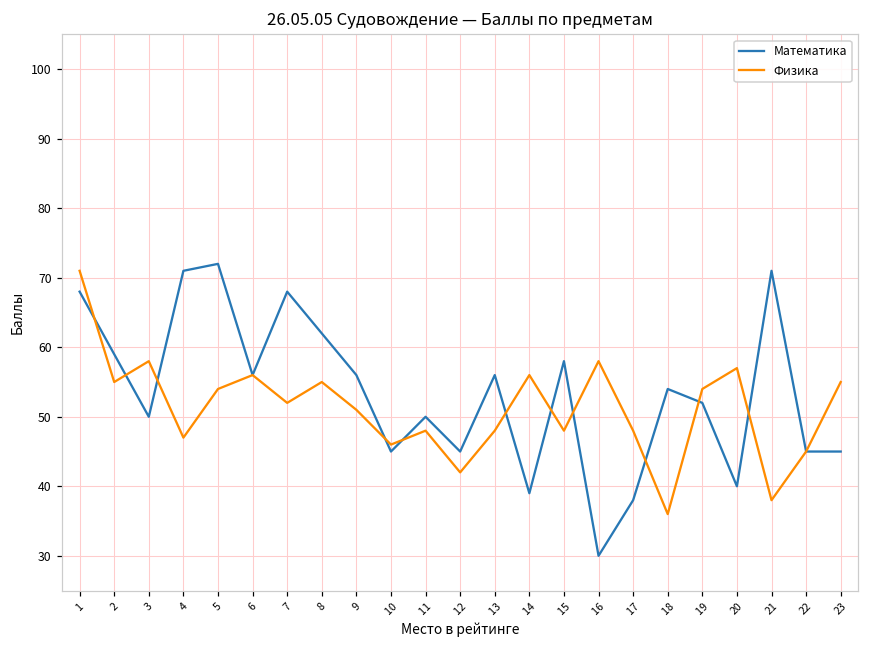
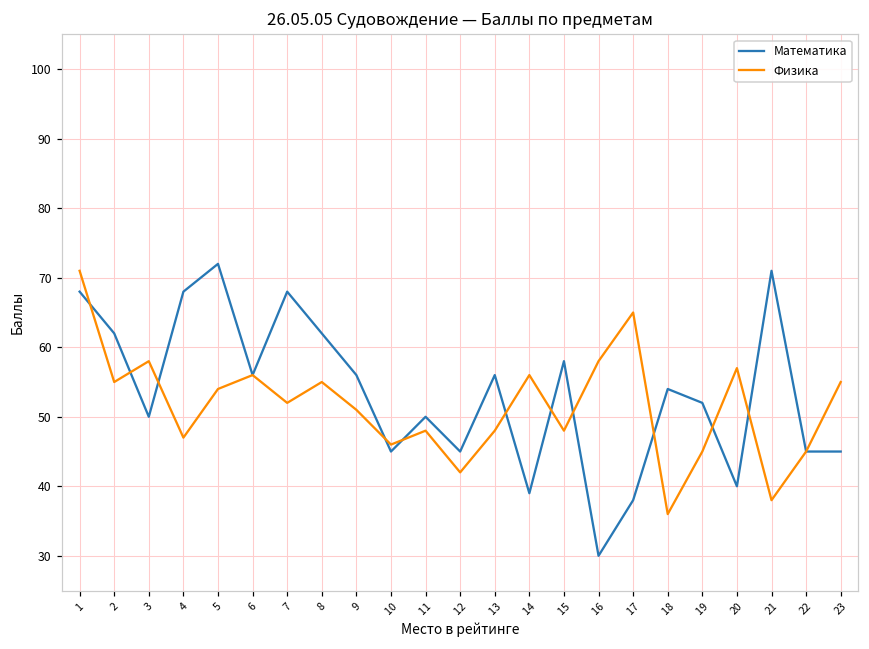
Математика, 2: 59 -> 62
Математика, 4: 71 -> 68
Физика, 17: 48 -> 65
Физика, 19: 54 -> 45
